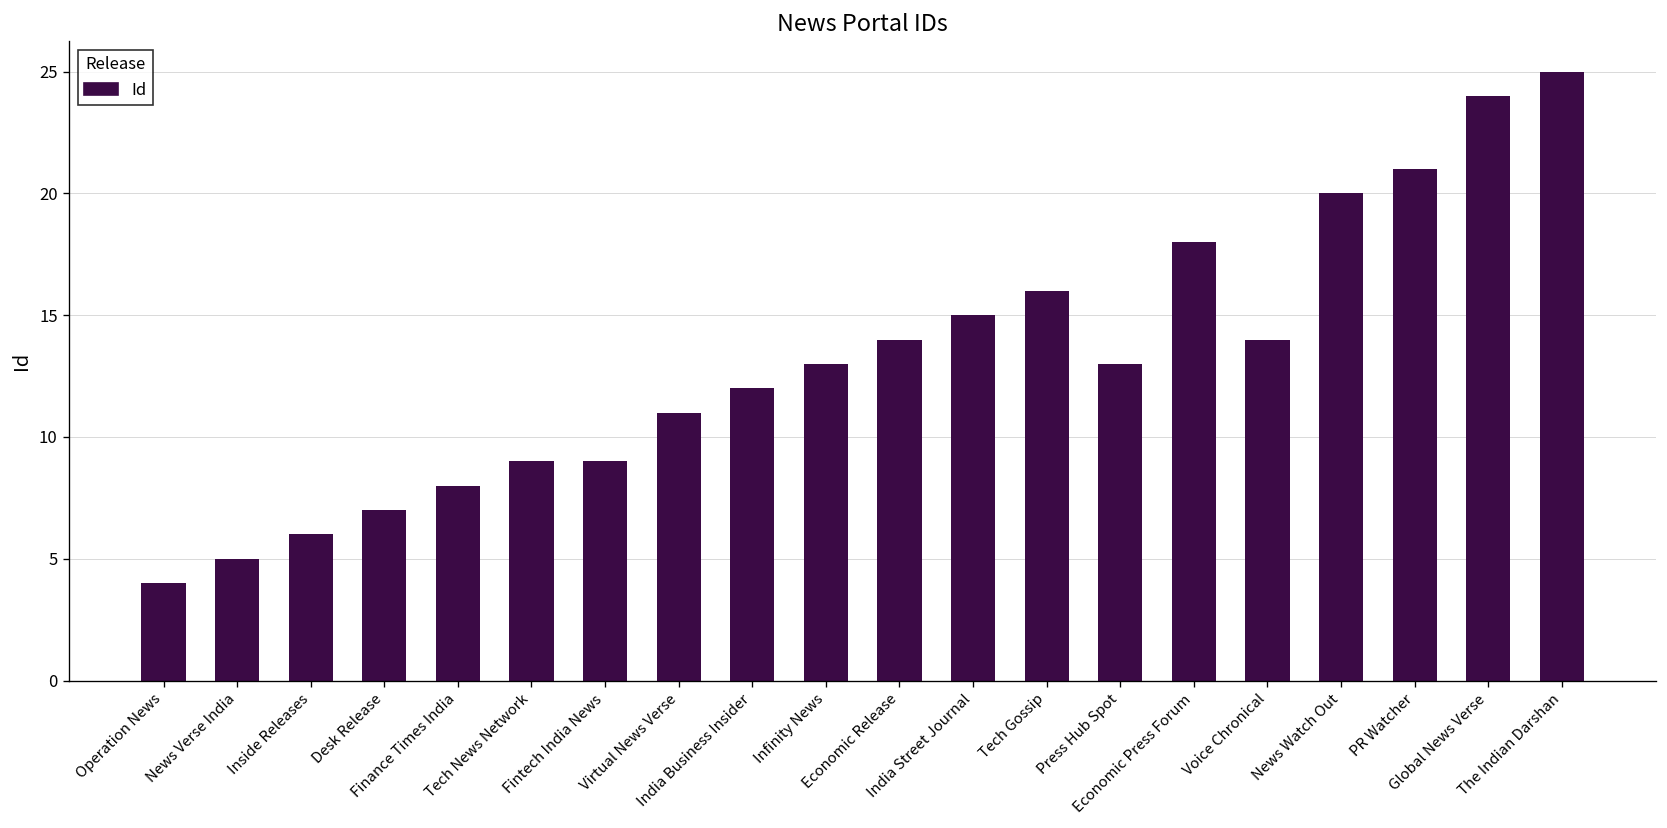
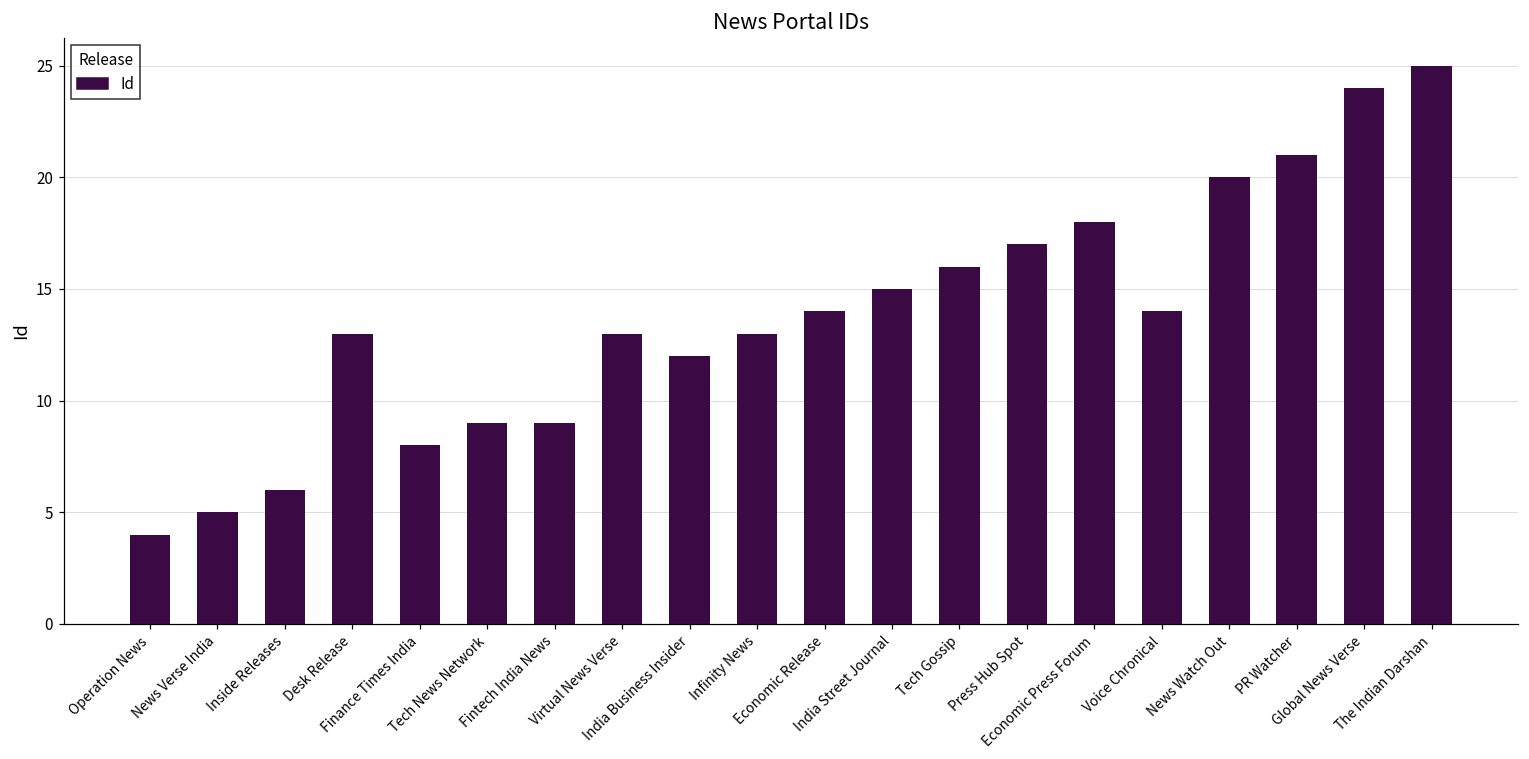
Desk Release: 7 -> 13
Virtual News Verse: 11 -> 13
Press Hub Spot: 13 -> 17
